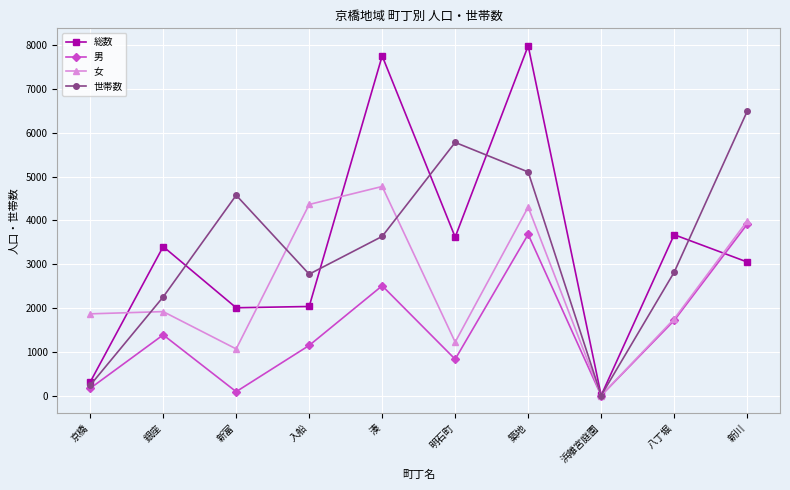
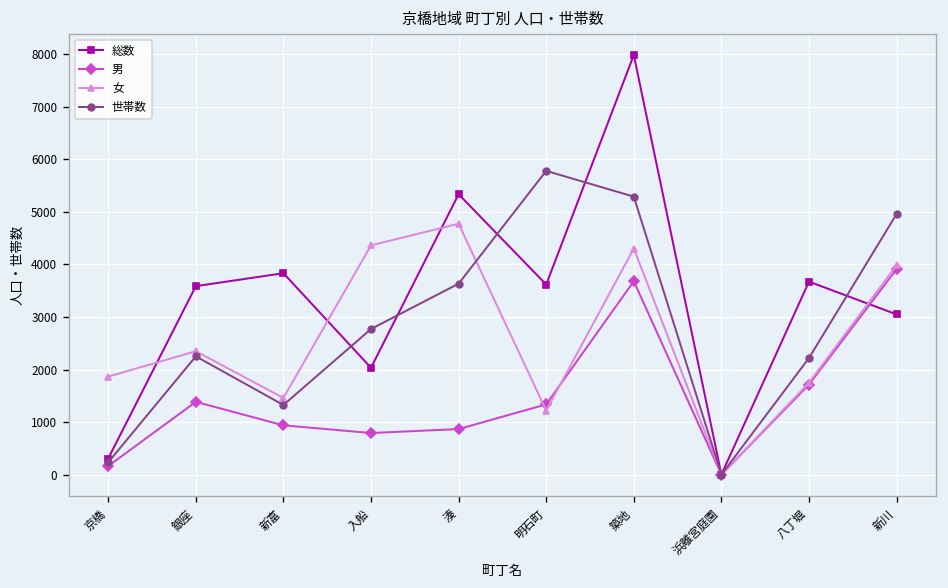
総数, 銀座: 3400 -> 3600
女, 銀座: 1900 -> 2400
総数, 新富: 2000 -> 3800
男, 新富: 100 -> 900
女, 新富: 1100 -> 1500
世帯数, 新富: 4600 -> 1300
男, 入船: 1100 -> 800
総数, 湊: 7800 -> 5300
男, 湊: 2500 -> 900
男, 明石町: 800 -> 1300
世帯数, 築地: 5100 -> 5300
世帯数, 八丁堀: 2800 -> 2200
世帯数, 新川: 6500 -> 5000
